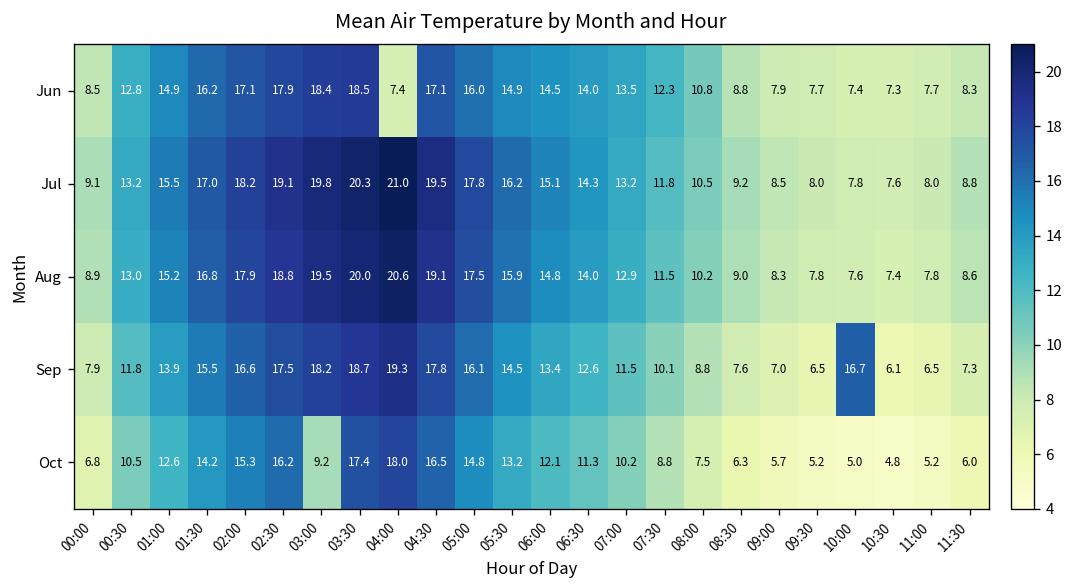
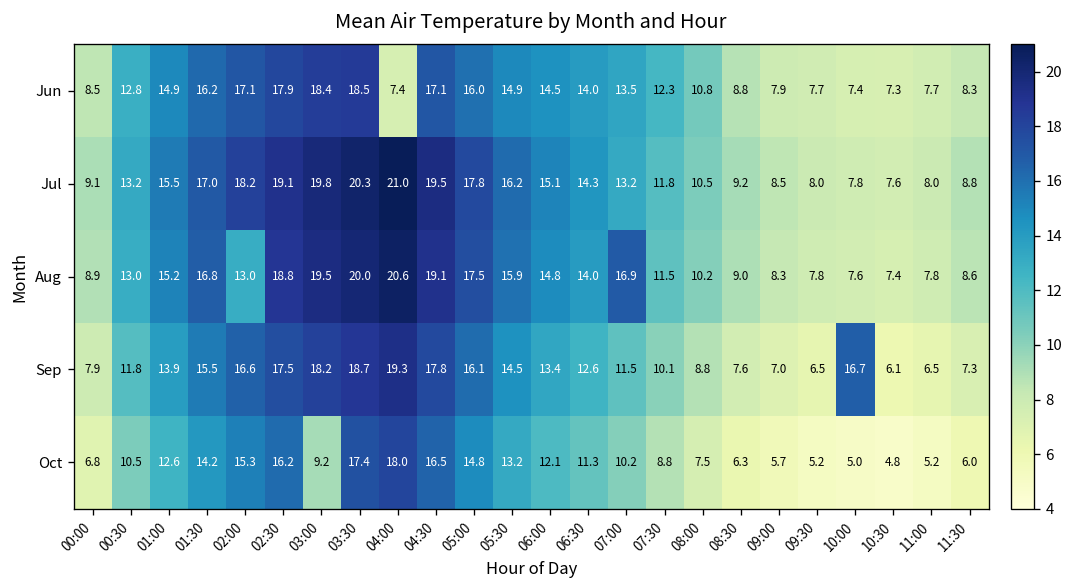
Aug, 02:00: 17.9 -> 13.0
Aug, 07:00: 12.9 -> 16.9
